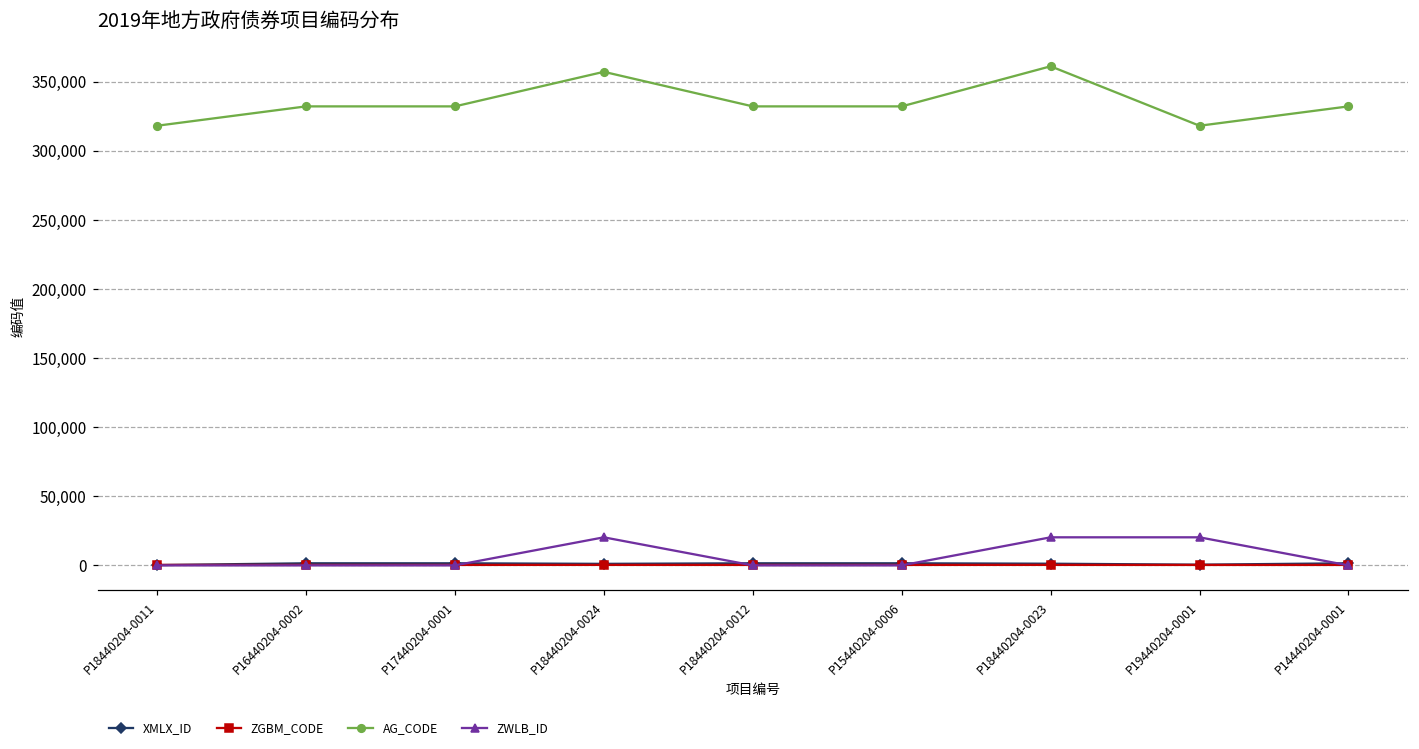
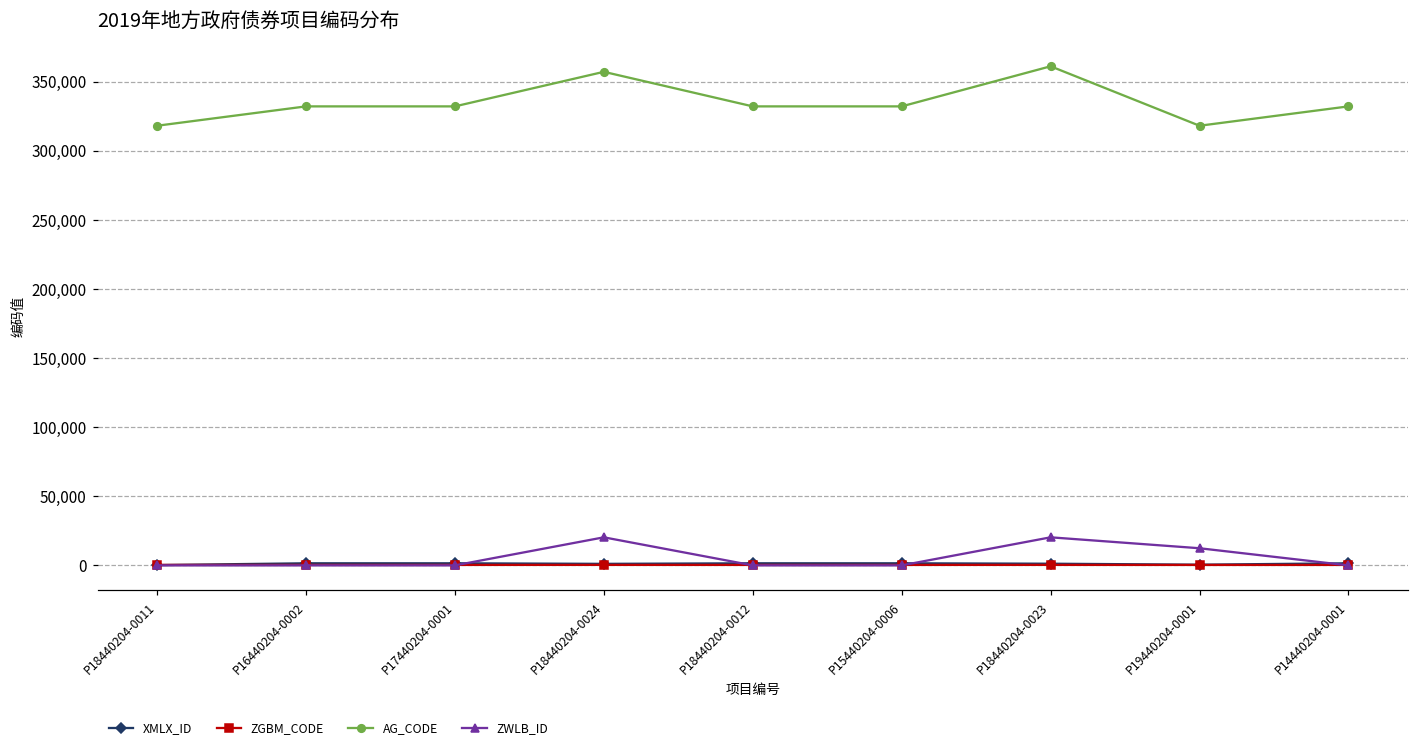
ZWLB_ID, P19440204-0001: 20,000 -> 12,000
